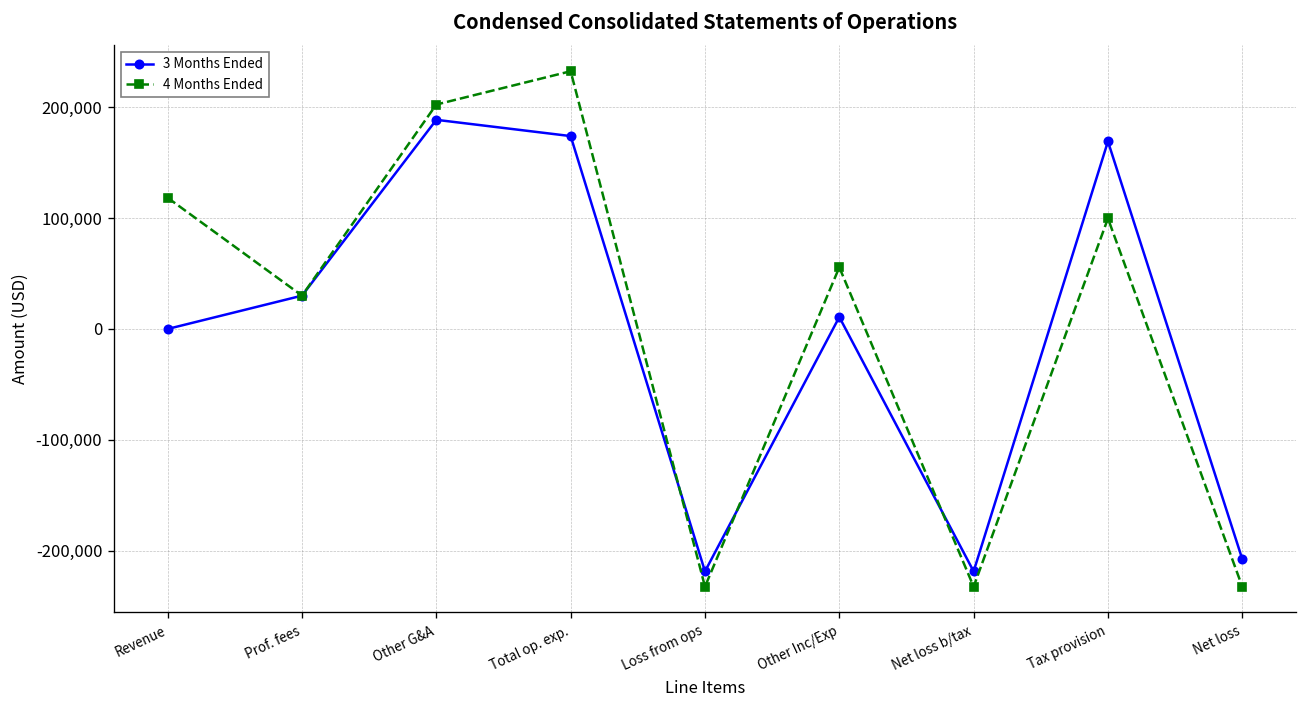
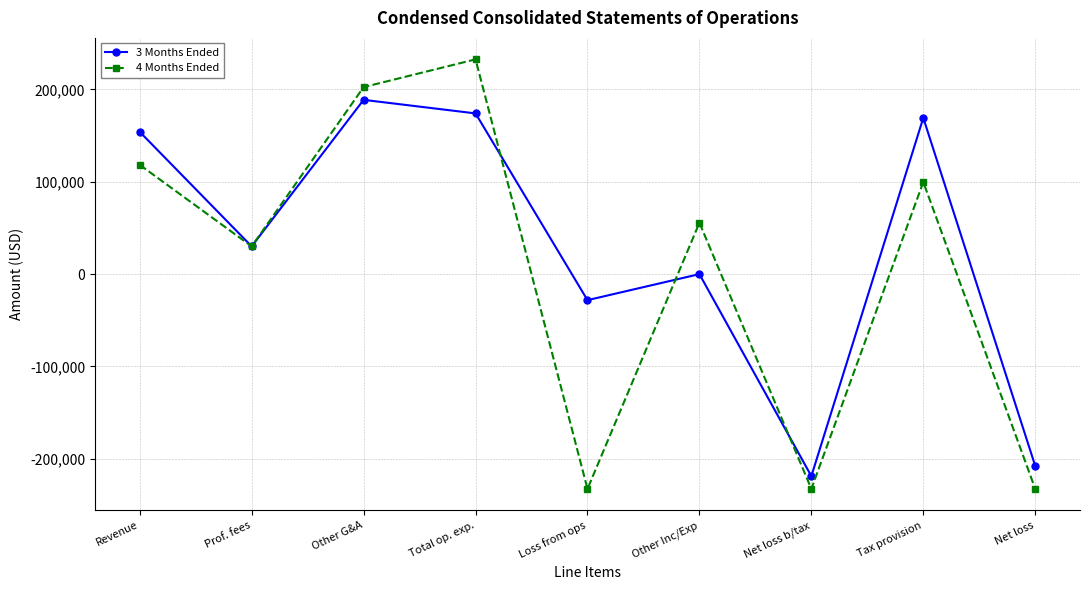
3 Months Ended, Revenue: 0 -> 150,000
3 Months Ended, Loss from ops: -220,000 -> -30,000
3 Months Ended, Other Inc/Exp: 10,000 -> 0
